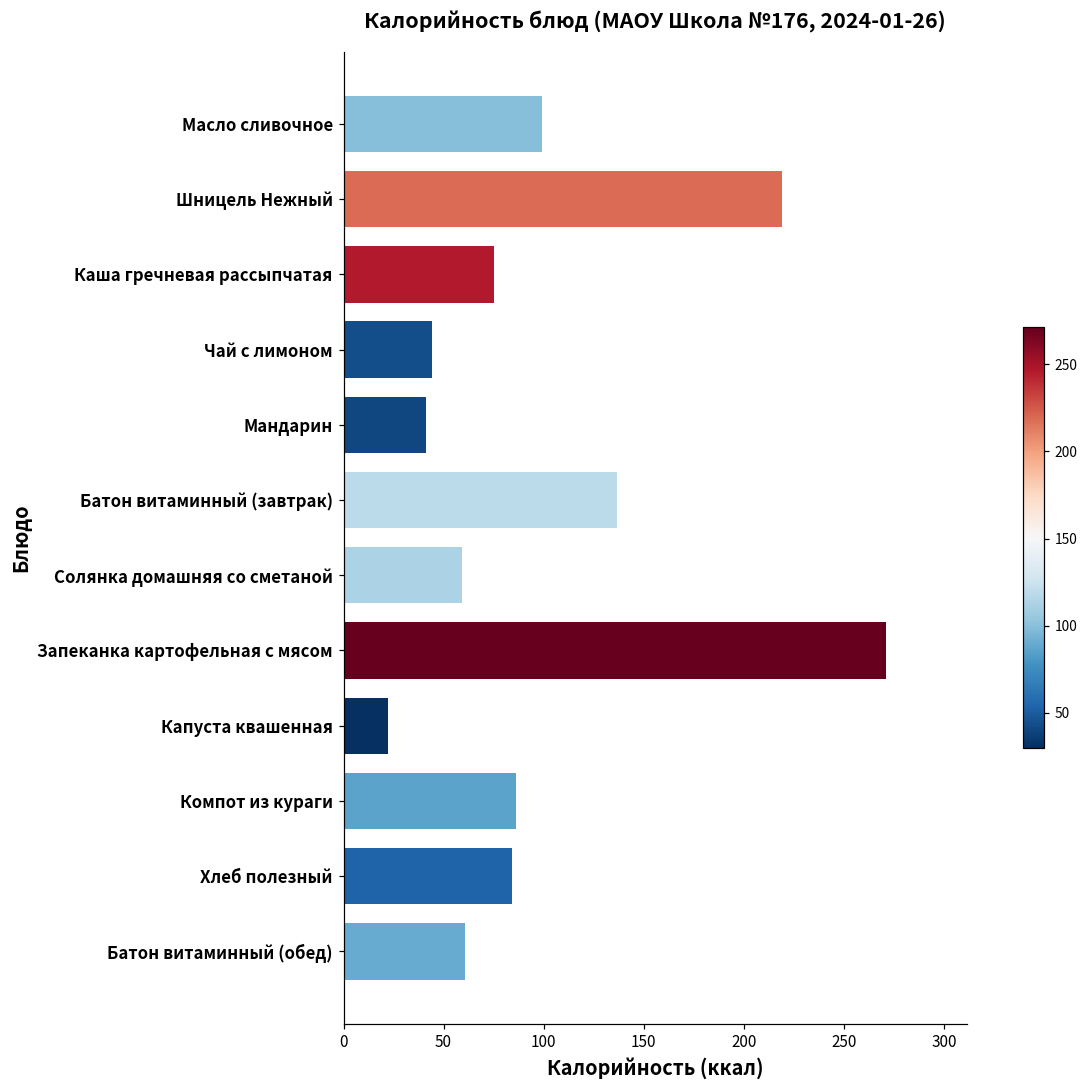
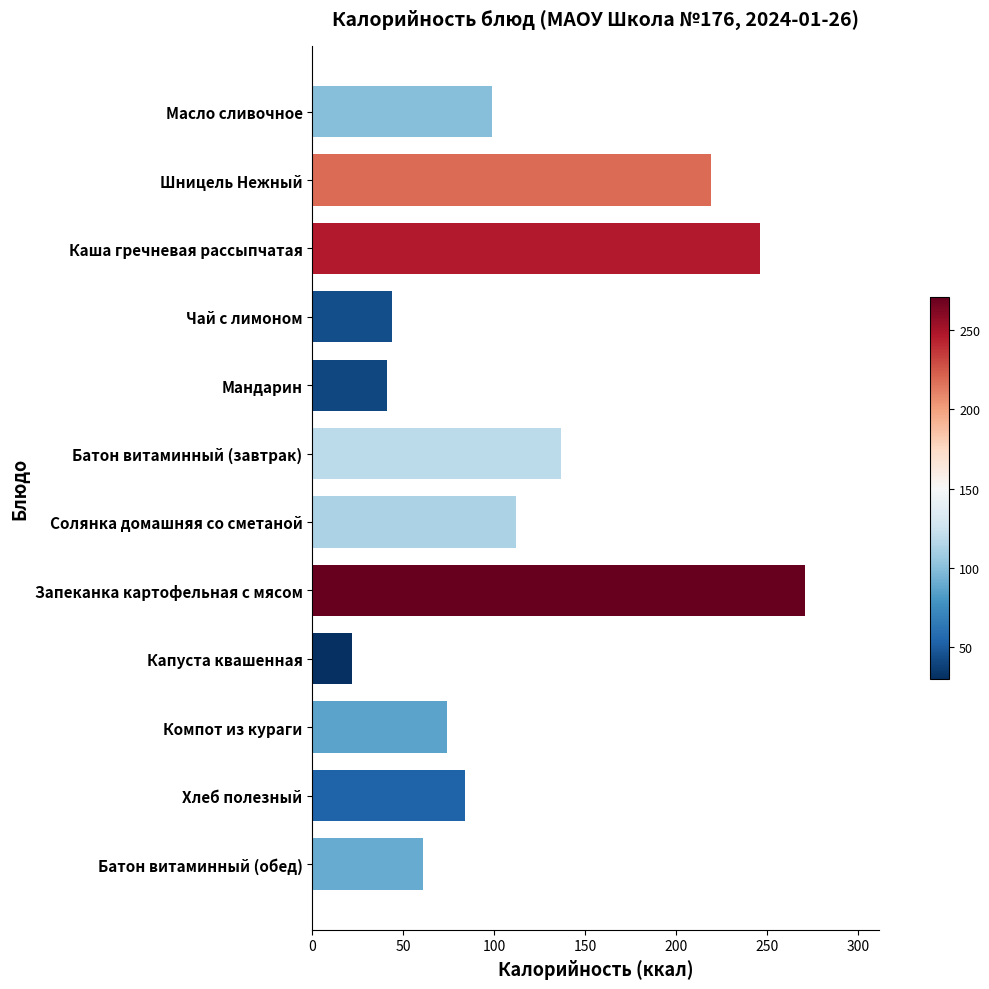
Каша гречневая рассыпчатая: 75 -> 246
Солянка домашняя со сметаной: 59 -> 112
Компот из кураги: 86 -> 74
